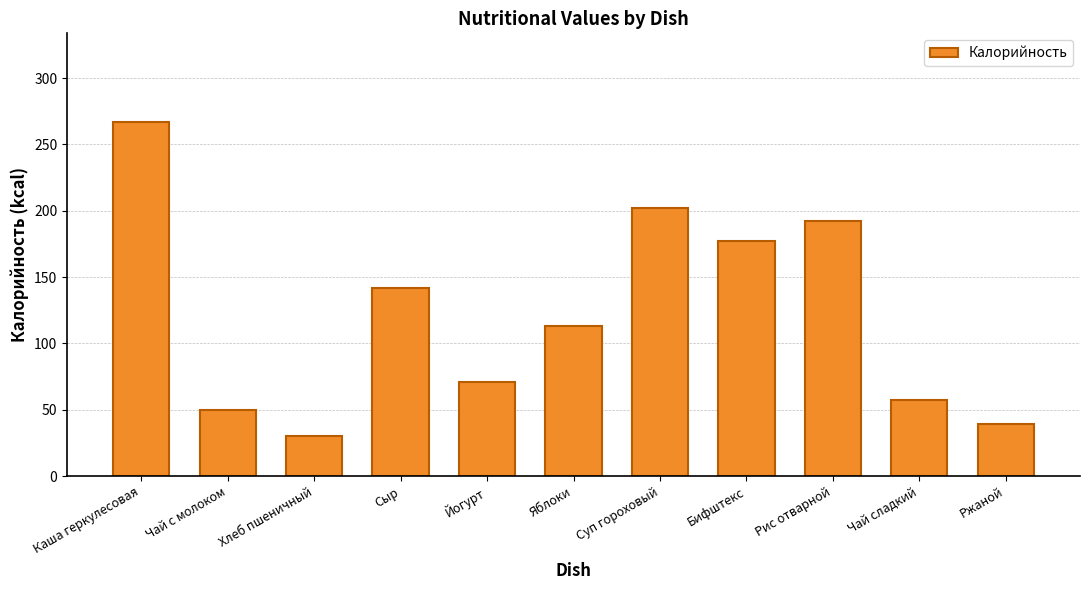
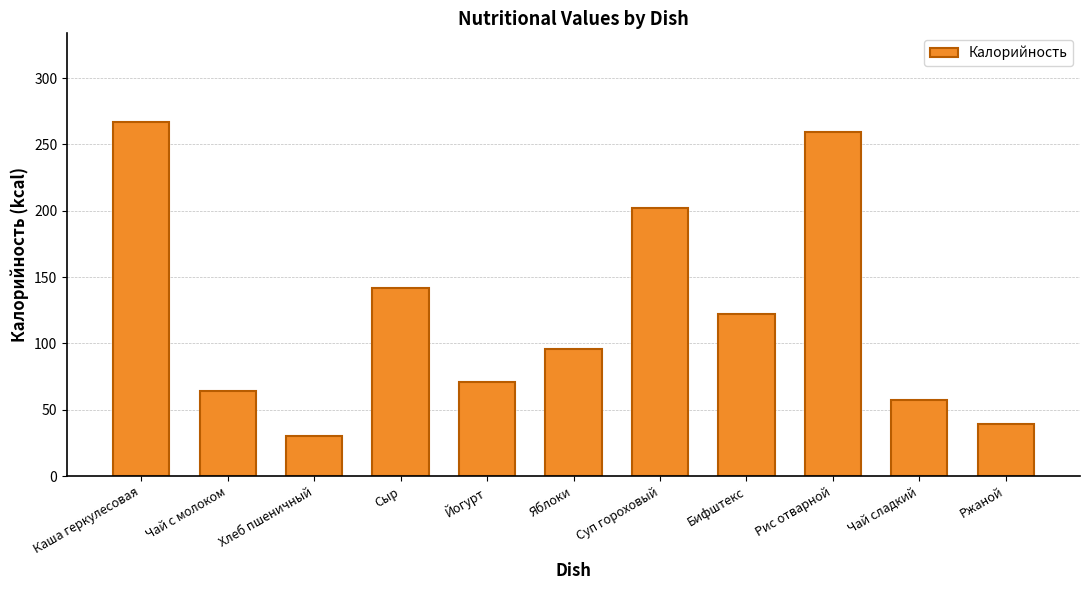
Чай с молоком: 50 -> 64
Яблоки: 113 -> 96
Бифштекс: 177 -> 122
Рис отварной: 192 -> 259
